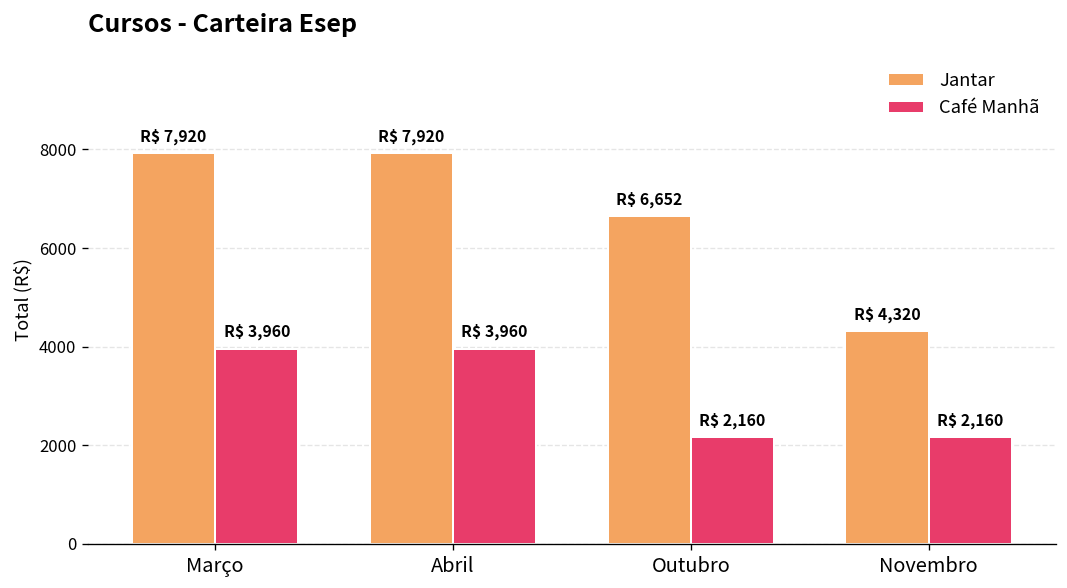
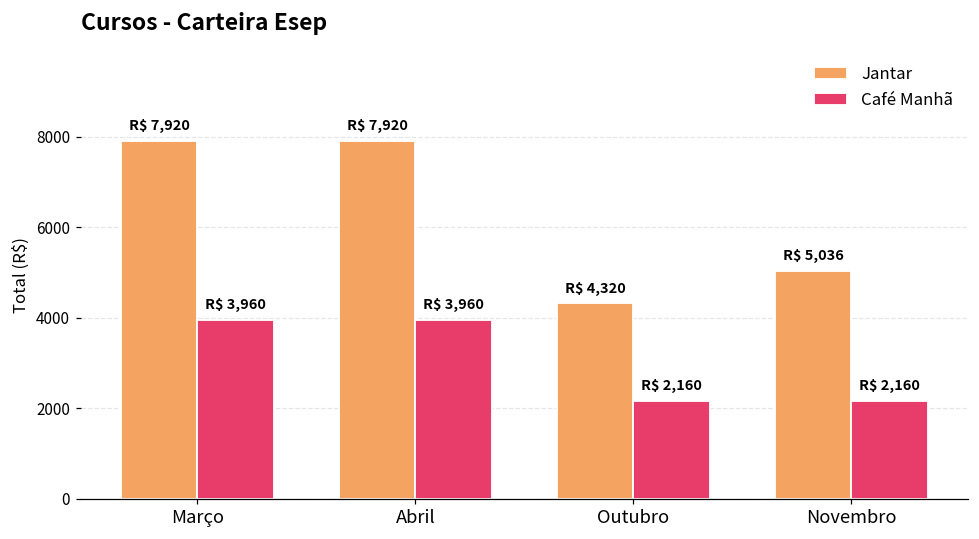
Jantar, Outubro: 6,652 -> 4,320
Jantar, Novembro: 4,320 -> 5,036
